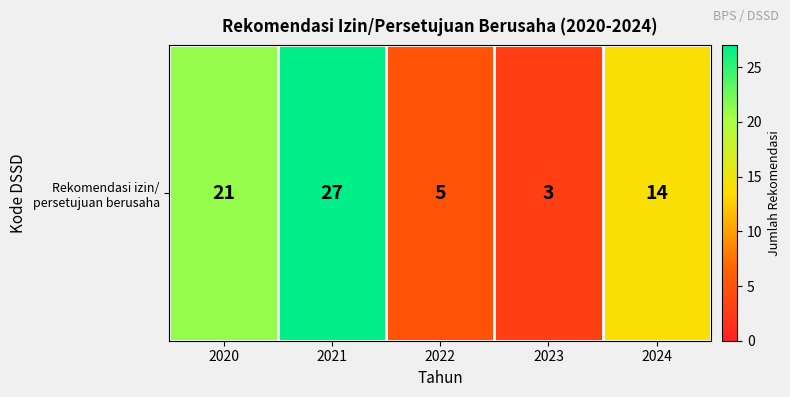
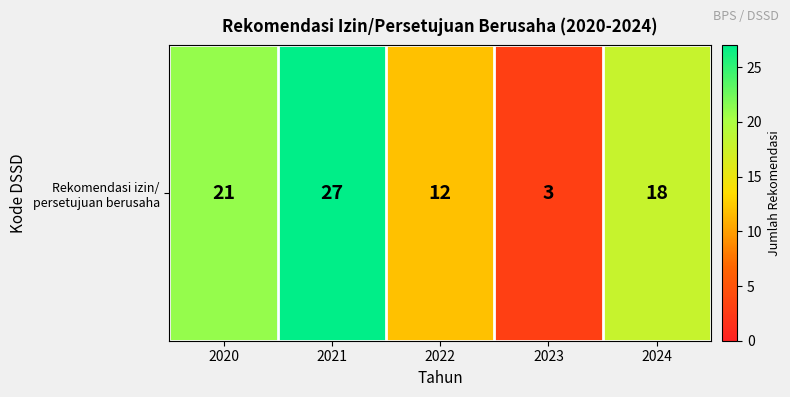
Rekomendasi izin/ persetujuan berusaha, 2022: 5 -> 12
Rekomendasi izin/ persetujuan berusaha, 2024: 14 -> 18
